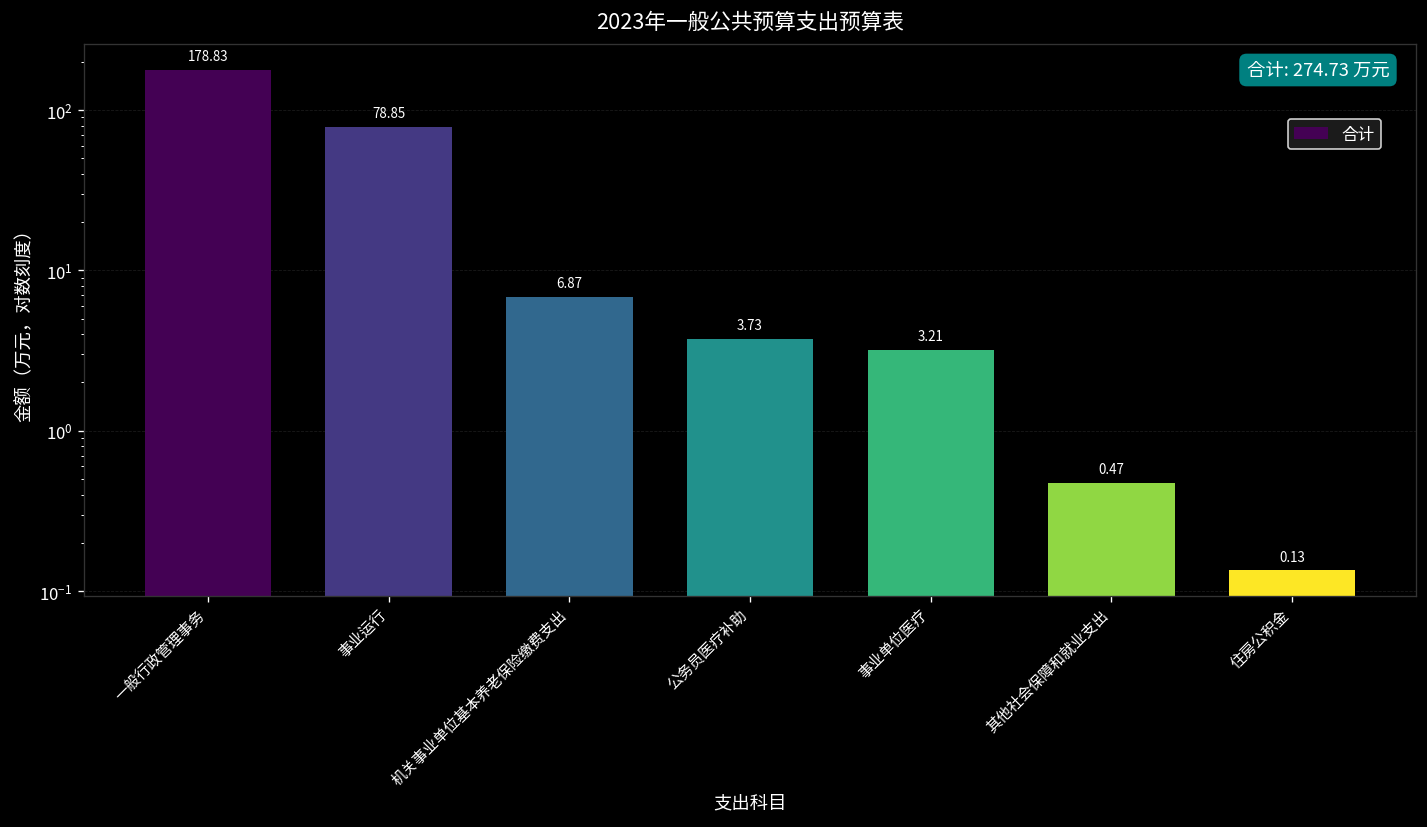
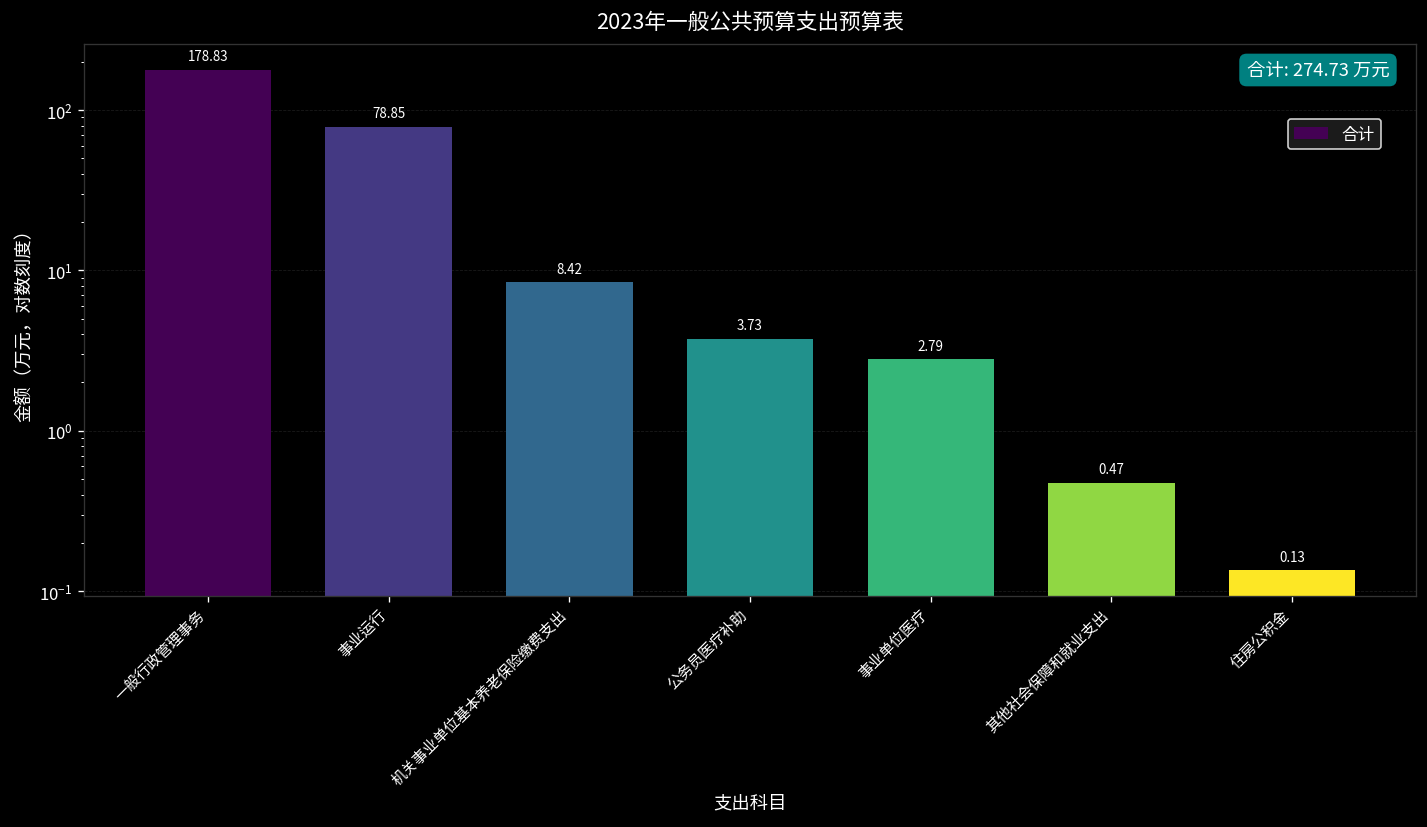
机关事业单位基本养老保险缴费支出: 6.87 -> 8.42
事业单位医疗: 3.21 -> 2.79
